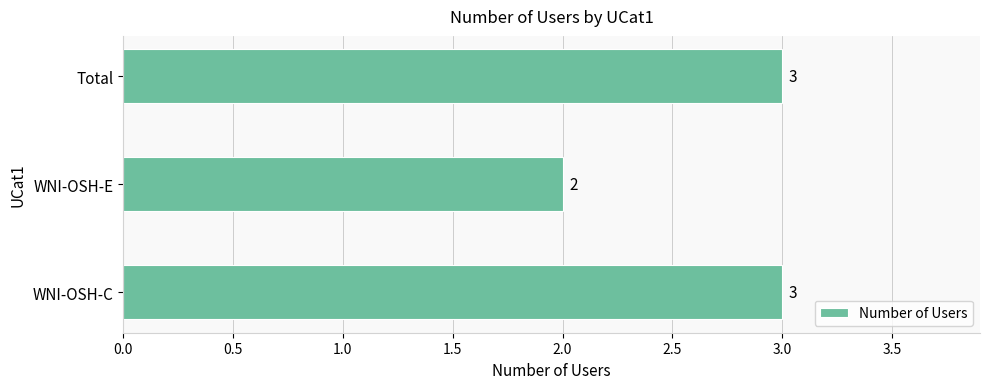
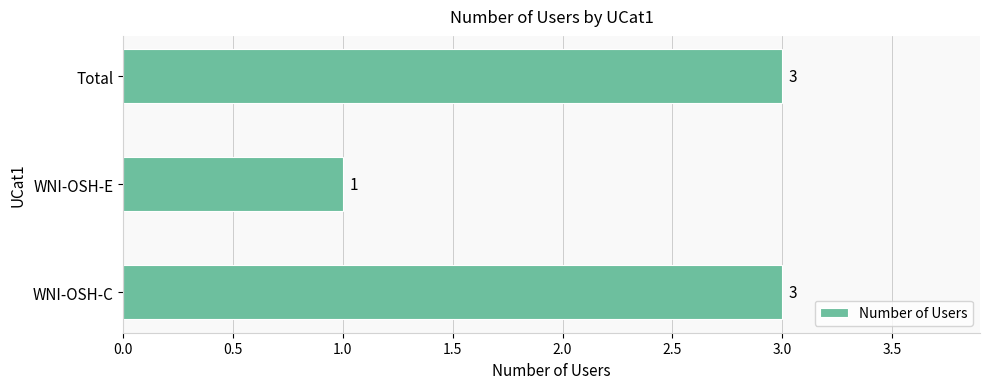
WNI-OSH-E: 2 -> 1
